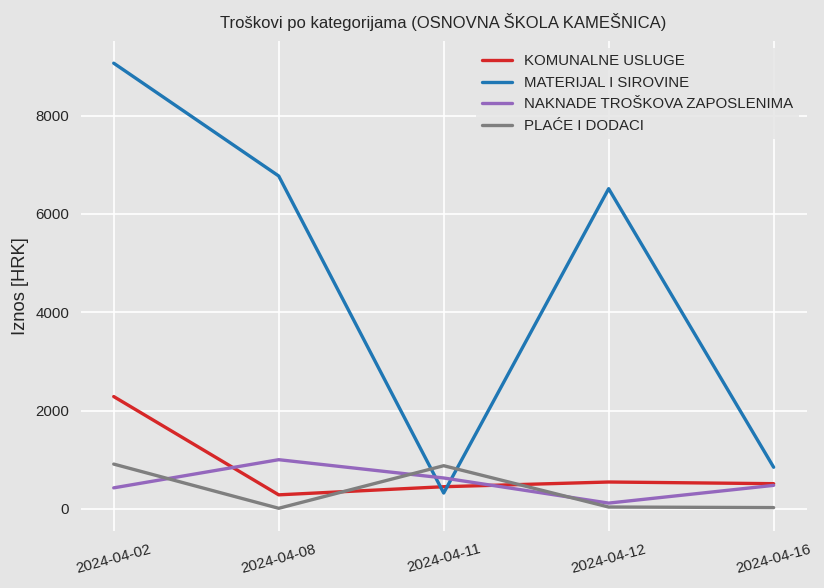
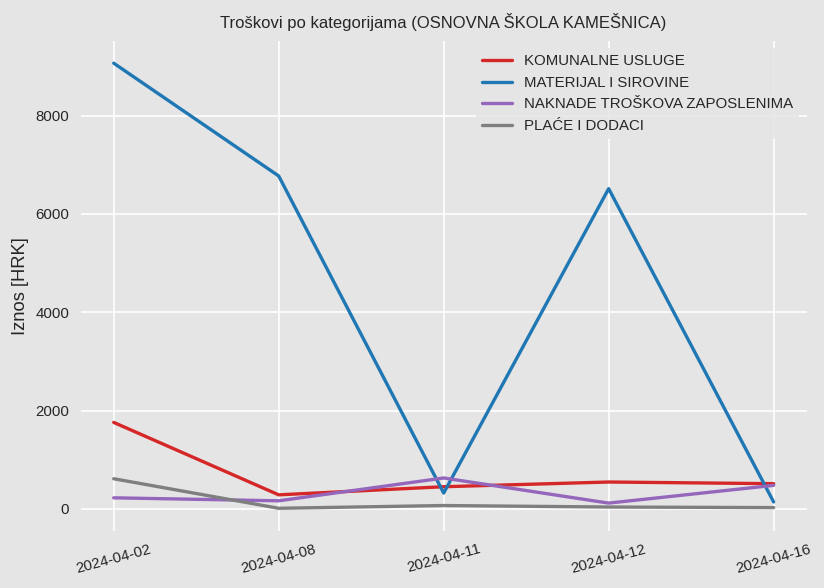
KOMUNALNE USLUGE, 2024-04-02: 2300 -> 1800
NAKNADE TROŠKOVA ZAPOSLENIMA, 2024-04-02: 400 -> 200
PLAĆE I DODACI, 2024-04-02: 900 -> 600
NAKNADE TROŠKOVA ZAPOSLENIMA, 2024-04-08: 1000 -> 200
PLAĆE I DODACI, 2024-04-11: 900 -> 100
MATERIJAL I SIROVINE, 2024-04-16: 800 -> 100
